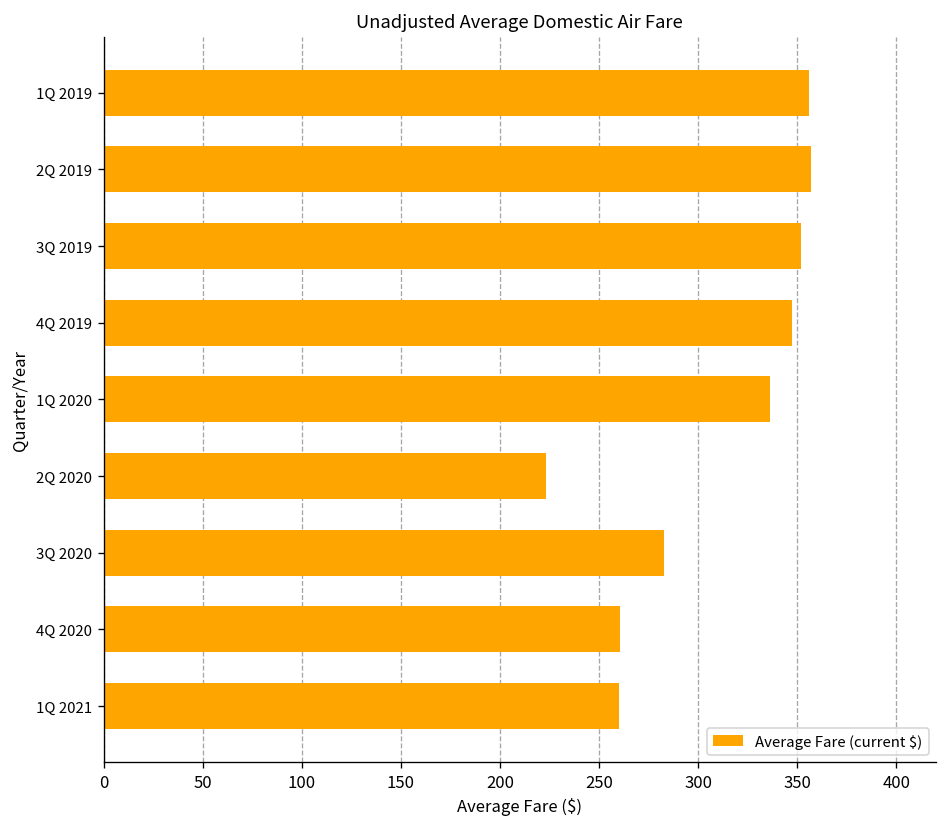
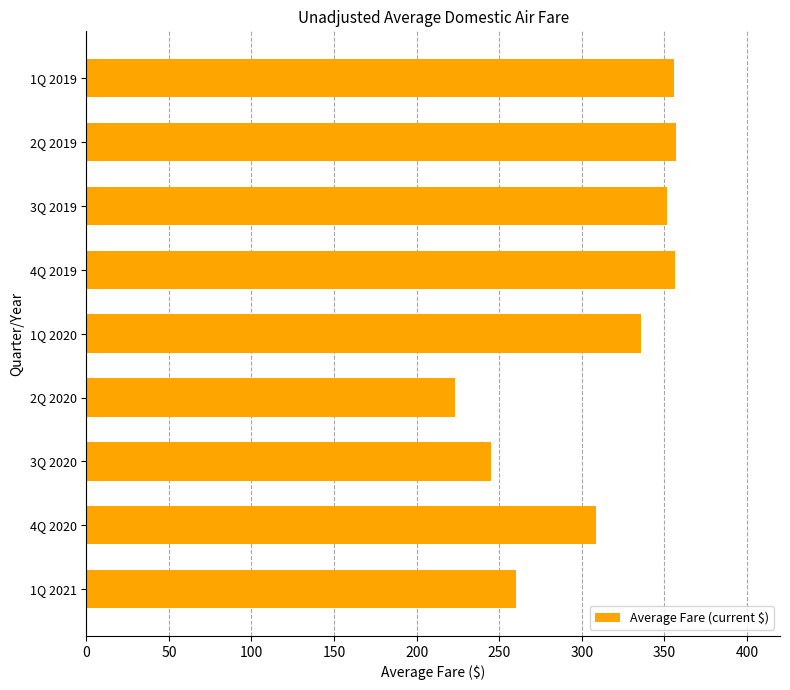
4Q 2019: 347 -> 357
3Q 2020: 283 -> 245
4Q 2020: 261 -> 309
